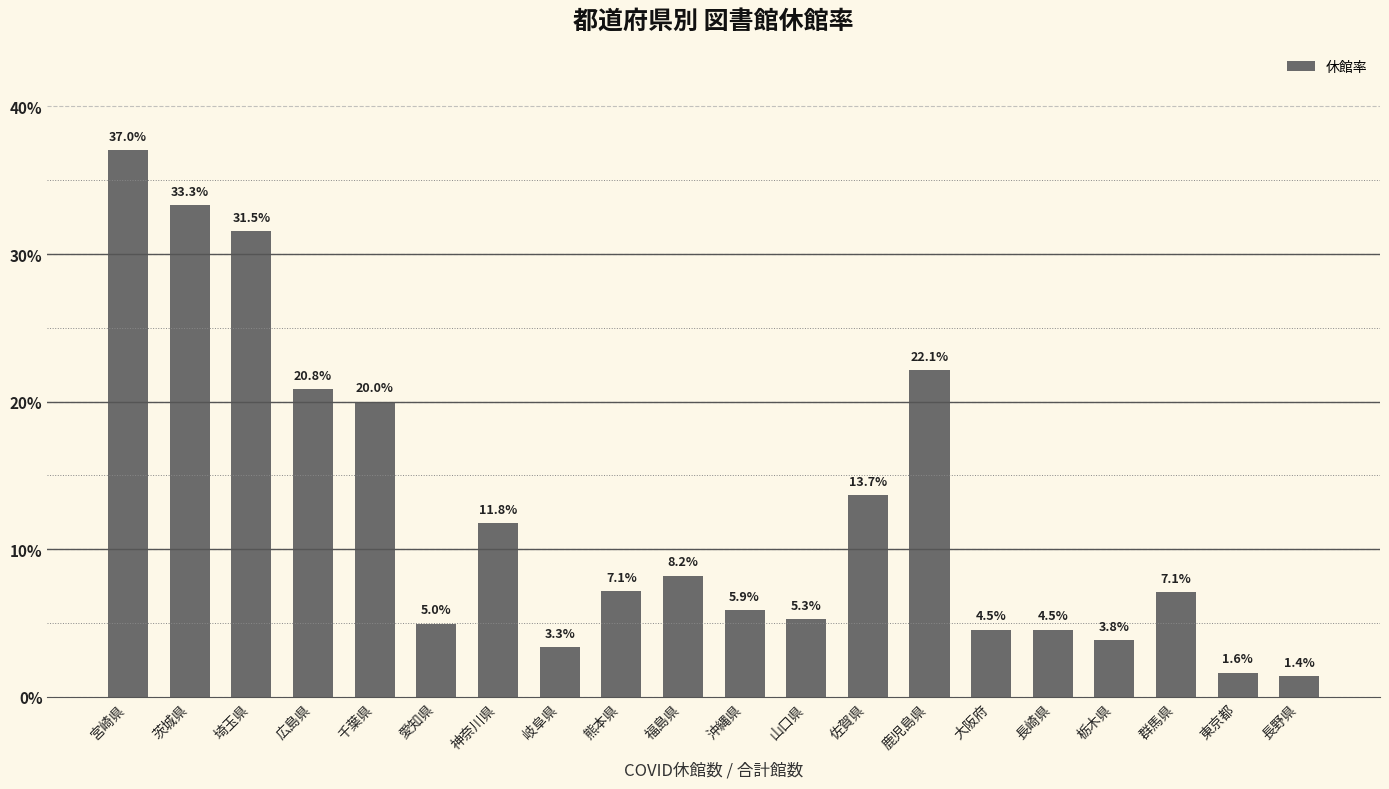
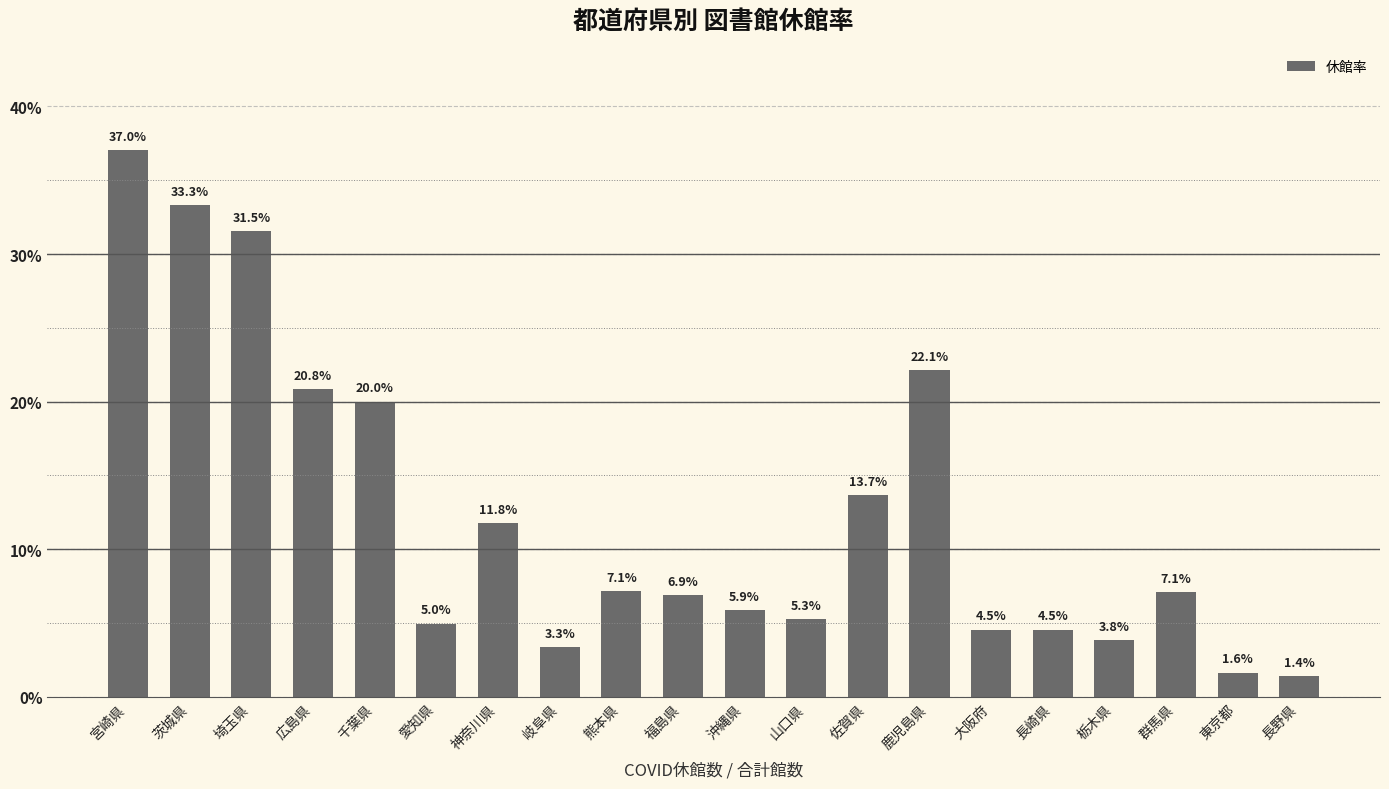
福島県: 8.2% -> 6.9%
